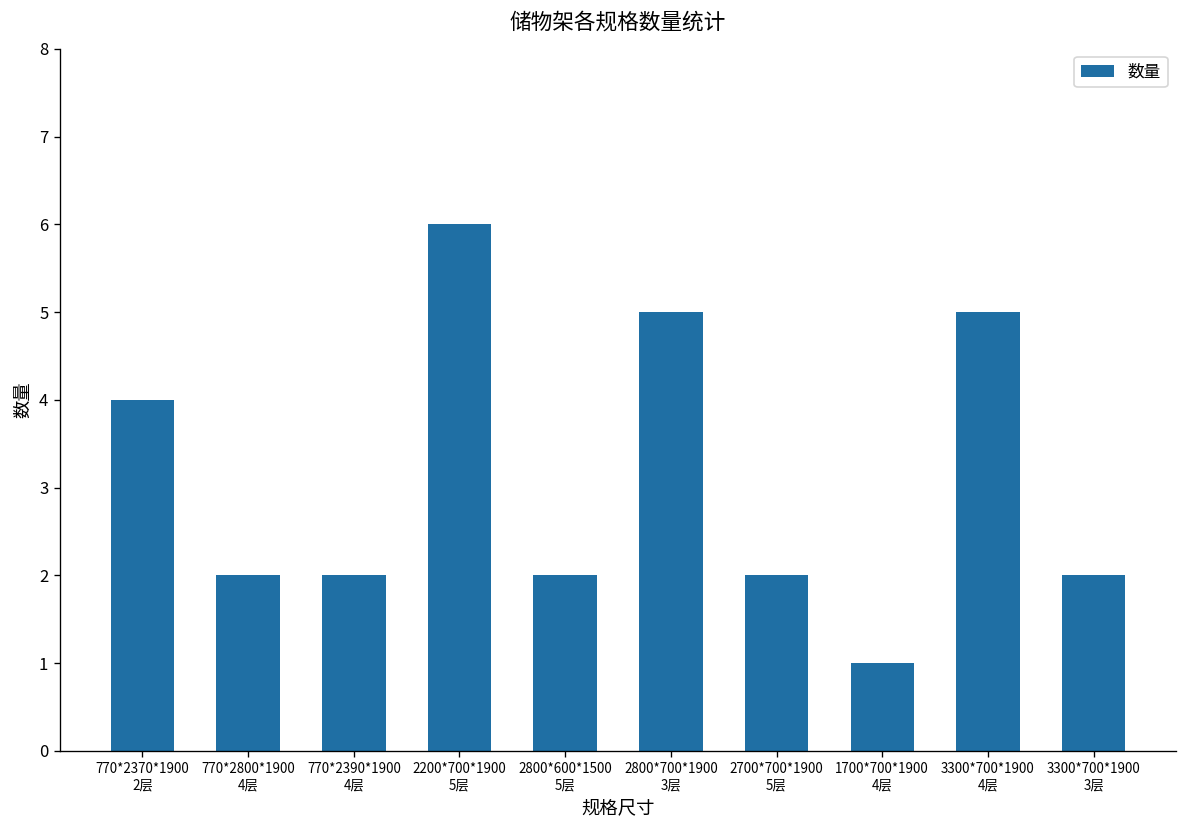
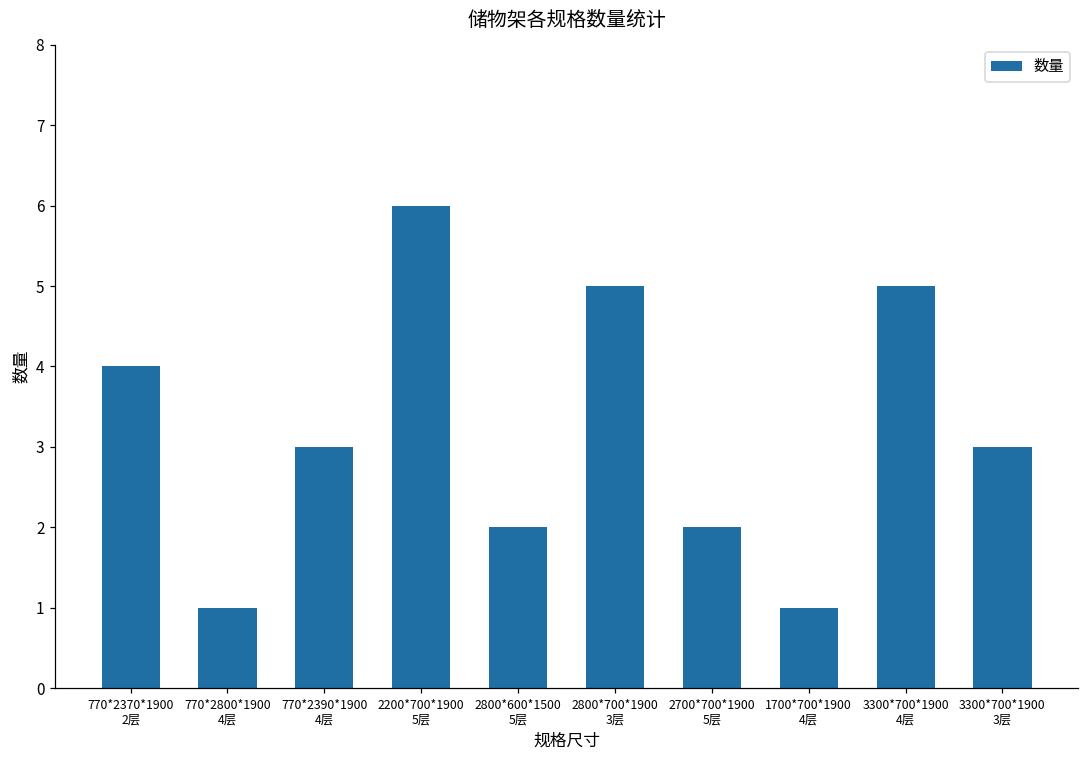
770*2800*1900 4层: 2 -> 1
770*2390*1900 4层: 2 -> 3
3300*700*1900 3层: 2 -> 3
